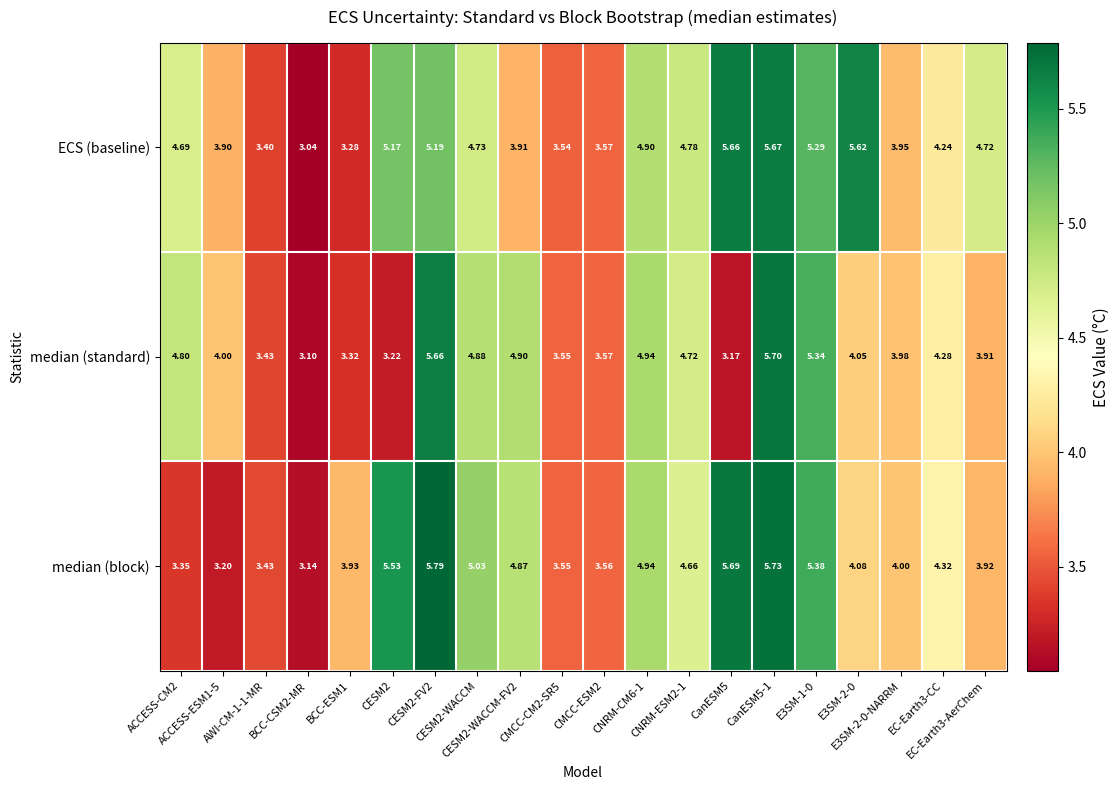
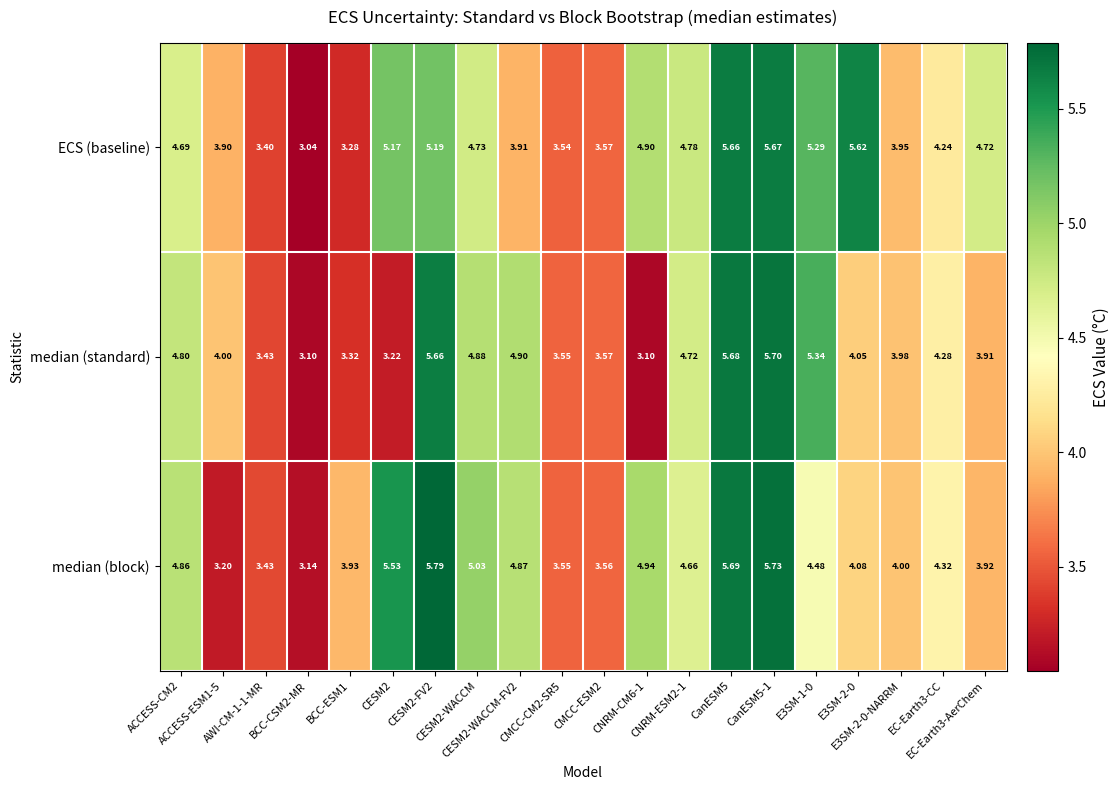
median (standard), CNRM-CM6-1: 4.94 -> 3.10
median (standard), CanESM5: 3.17 -> 5.68
median (block), ACCESS-CM2: 3.35 -> 4.86
median (block), E3SM-1-0: 5.38 -> 4.48
